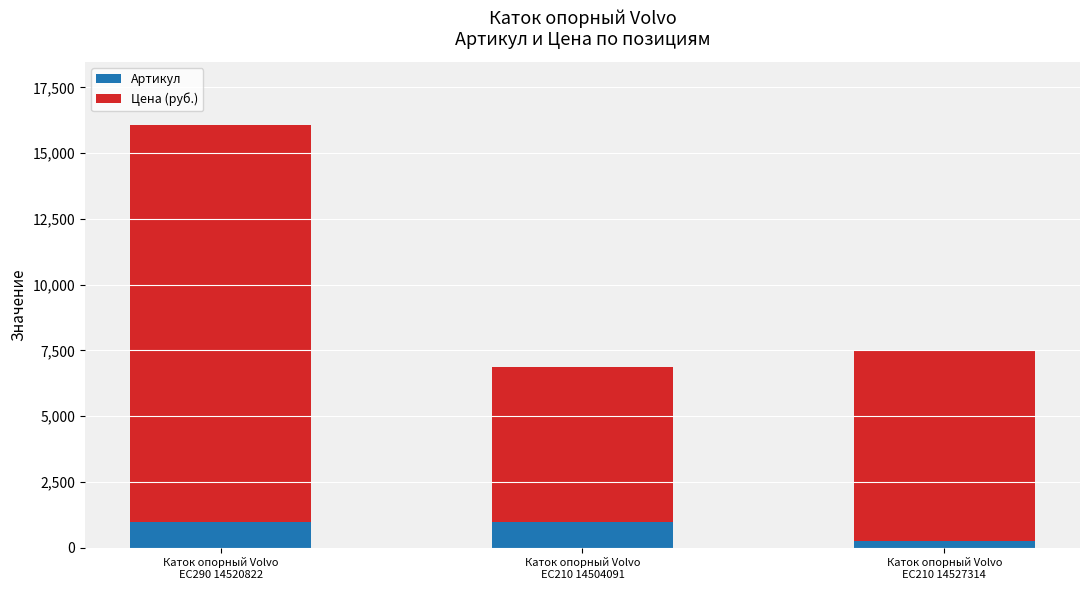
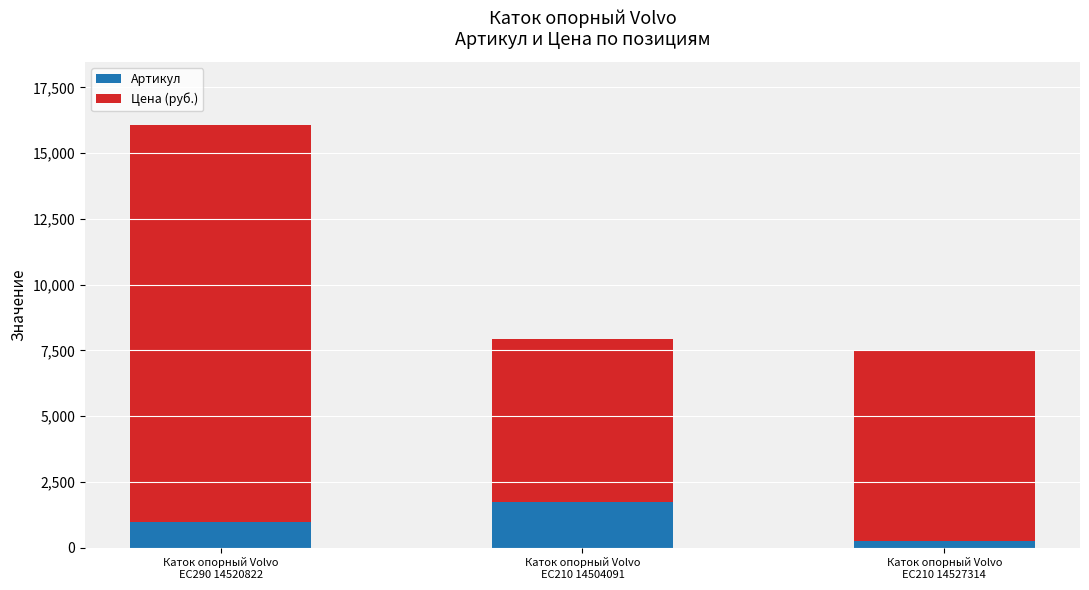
Артикул, Каток опорный Volvo EC210 14504091: 1,000 -> 1,700
Цена (руб.), Каток опорный Volvo EC210 14504091: 5,900 -> 6,200
